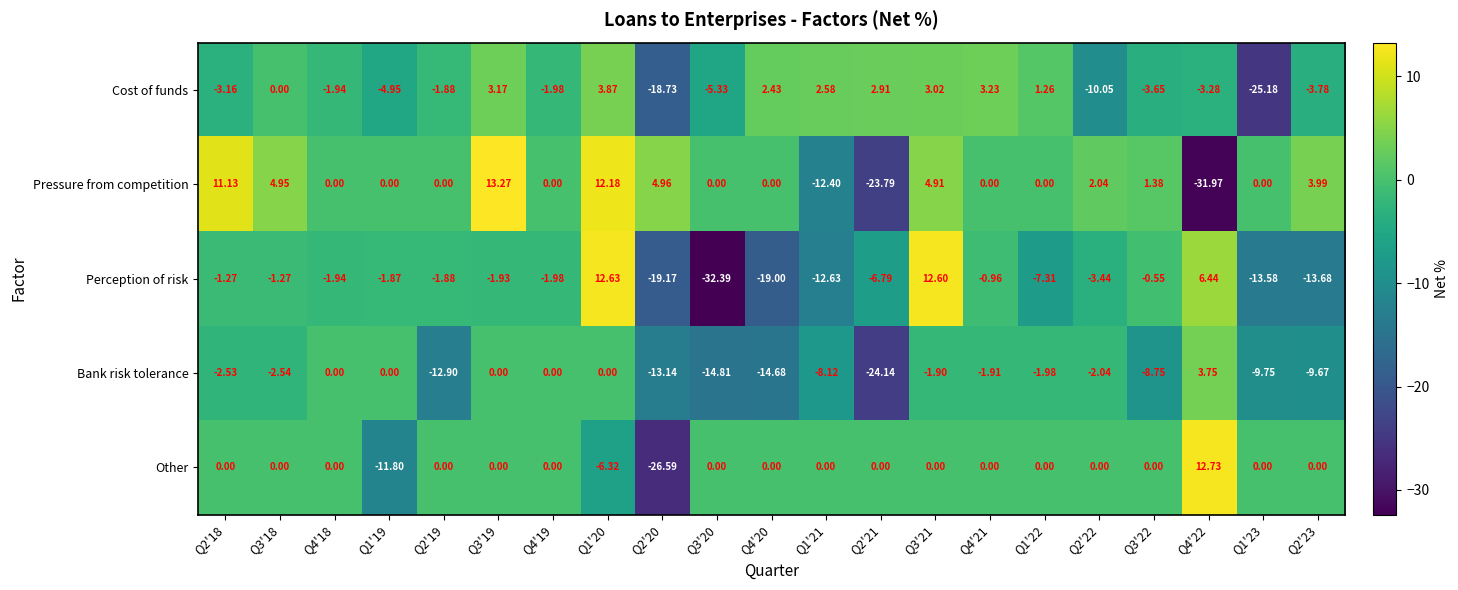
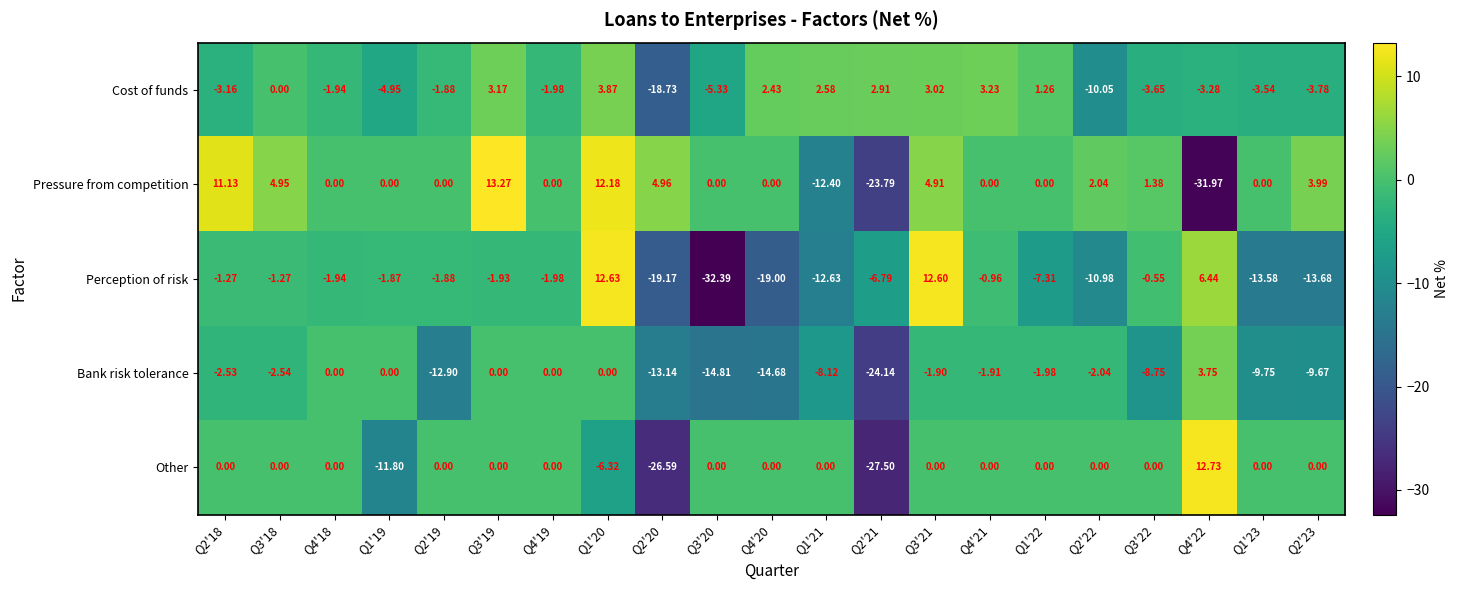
Cost of funds, Q1'23: -25.18 -> -3.54
Perception of risk, Q2'22: -3.44 -> -10.98
Other, Q2'21: 0.00 -> -27.50
